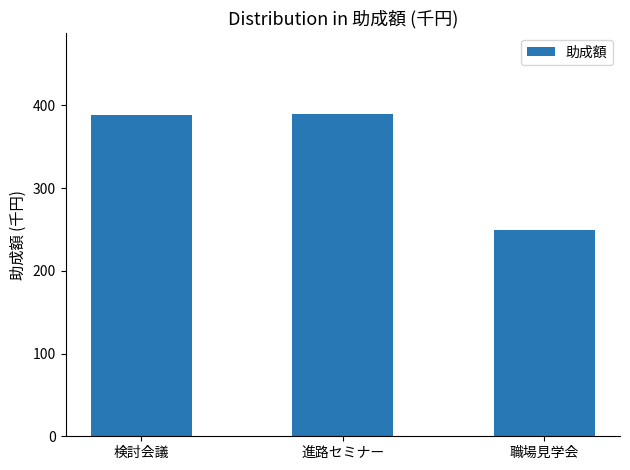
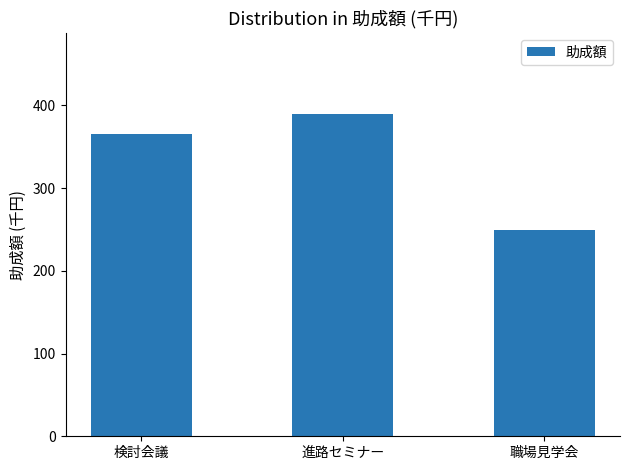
検討会議: 390 -> 370
